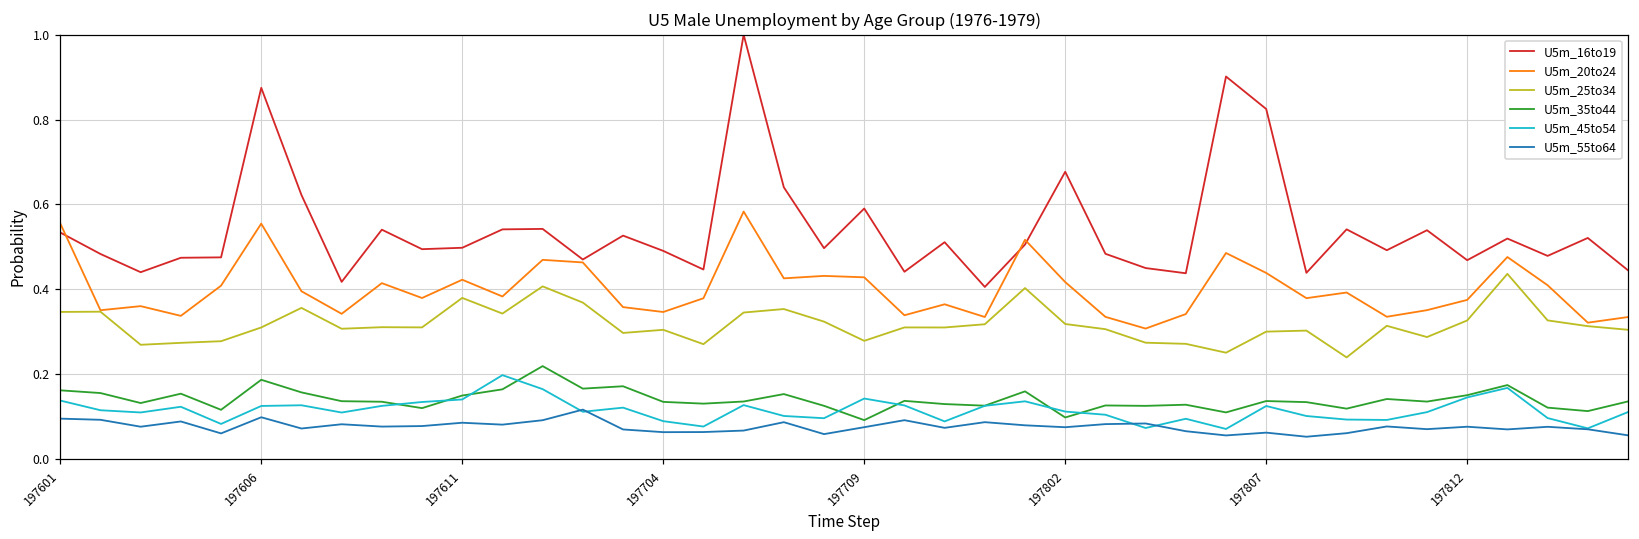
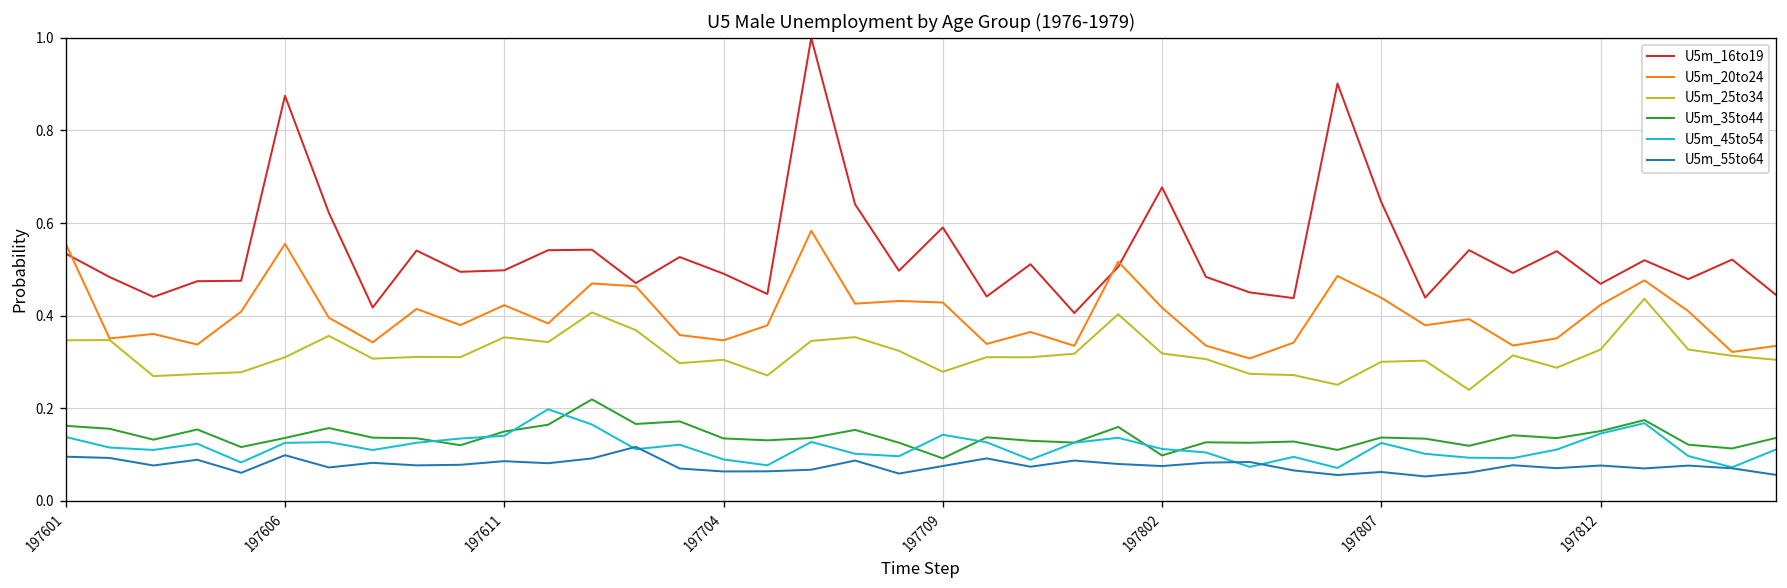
U5m_35to44, 197606: 0.19 -> 0.14
U5m_25to34, 197611: 0.38 -> 0.35
U5m_16to19, 197807: 0.82 -> 0.65
U5m_20to24, 197812: 0.38 -> 0.42
